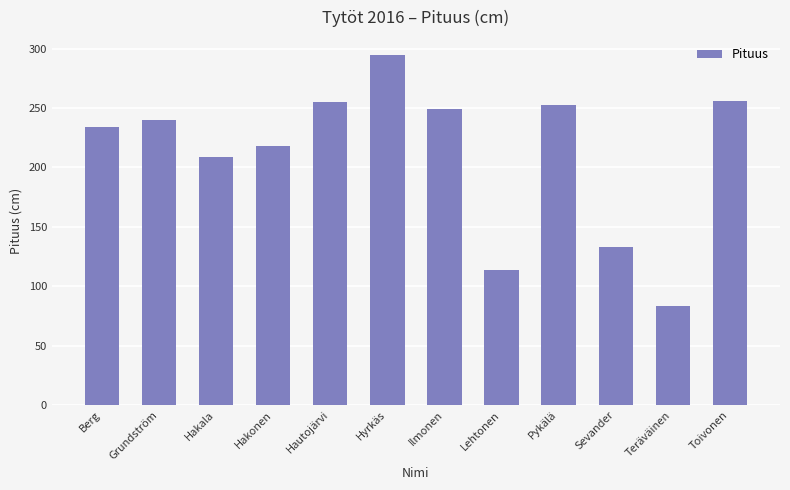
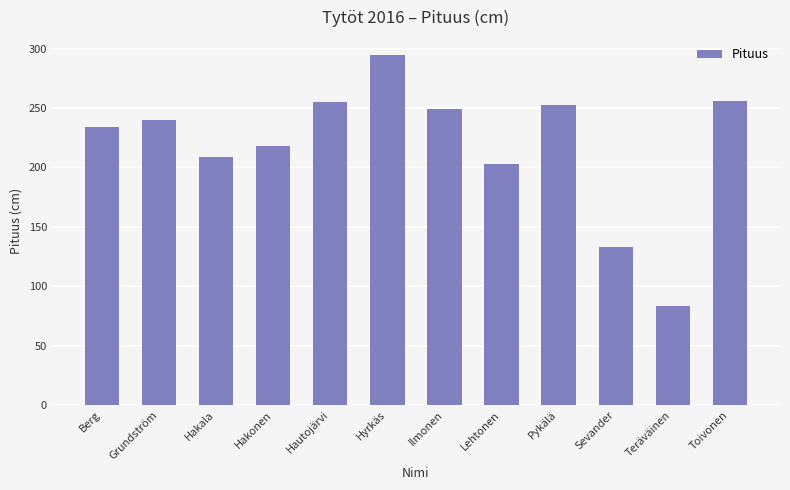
Lehtonen: 114 -> 203
